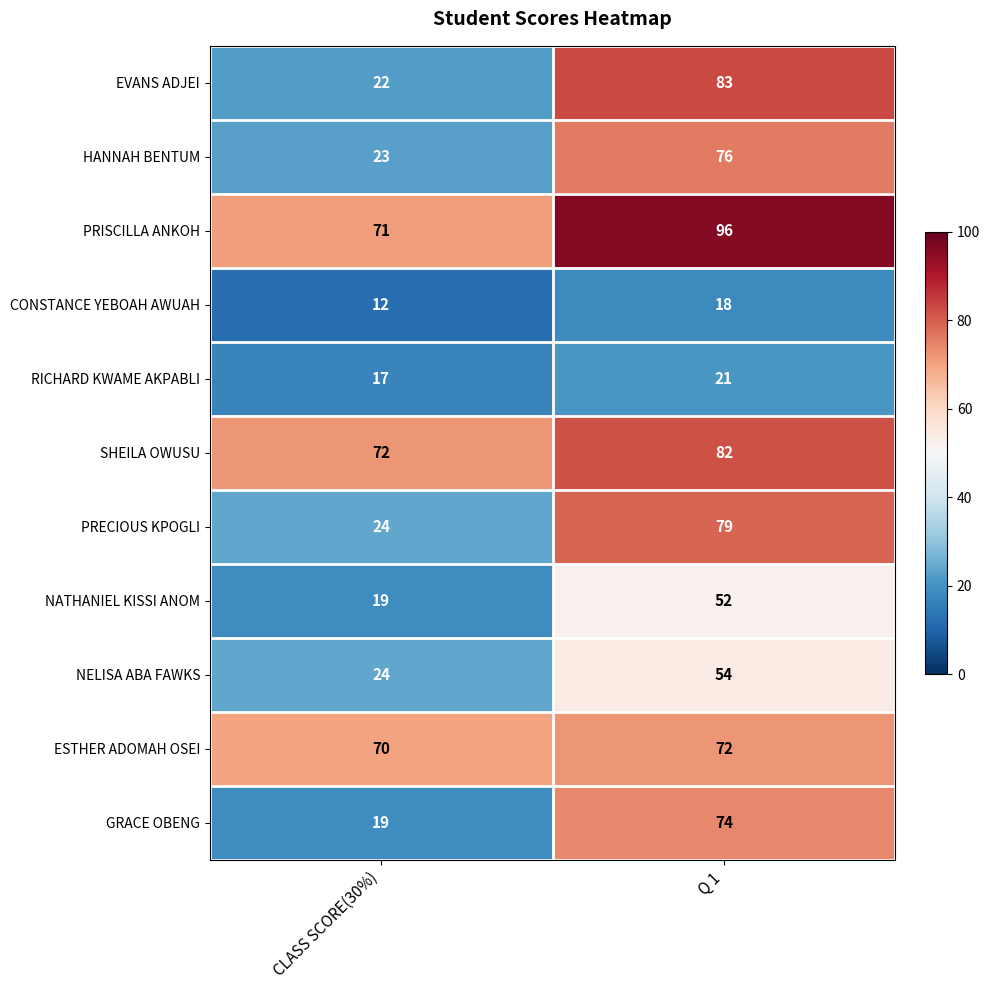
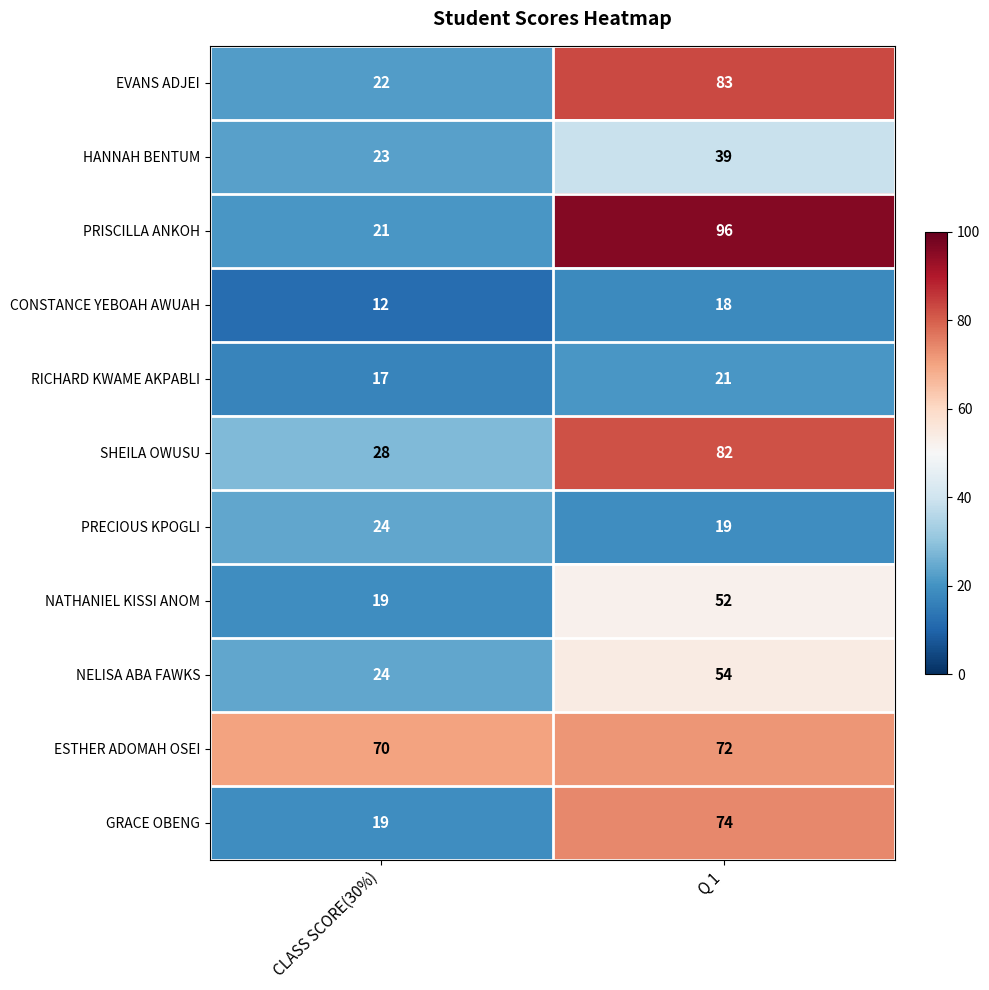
HANNAH BENTUM, Q 1: 76 -> 39
PRISCILLA ANKOH, CLASS SCORE(30%): 71 -> 21
SHEILA OWUSU, CLASS SCORE(30%): 72 -> 28
PRECIOUS KPOGLI, Q 1: 79 -> 19
